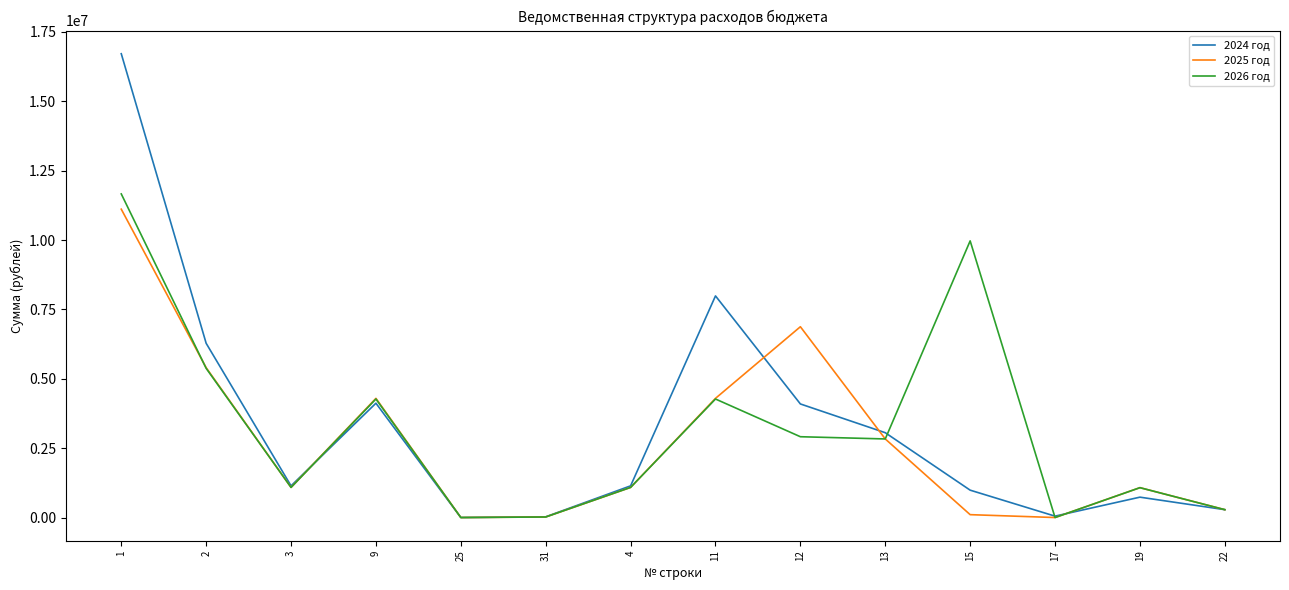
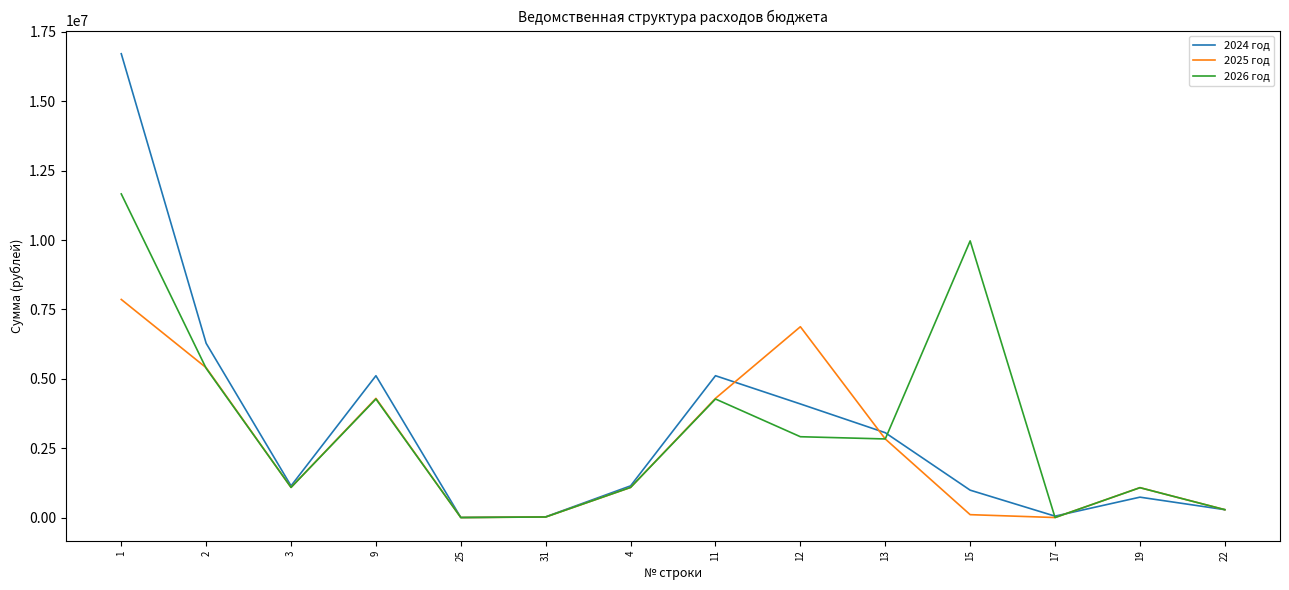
2025 год, 1: 11100000 -> 7900000
2024 год, 9: 4100000 -> 5100000
2024 год, 11: 8000000 -> 5100000
